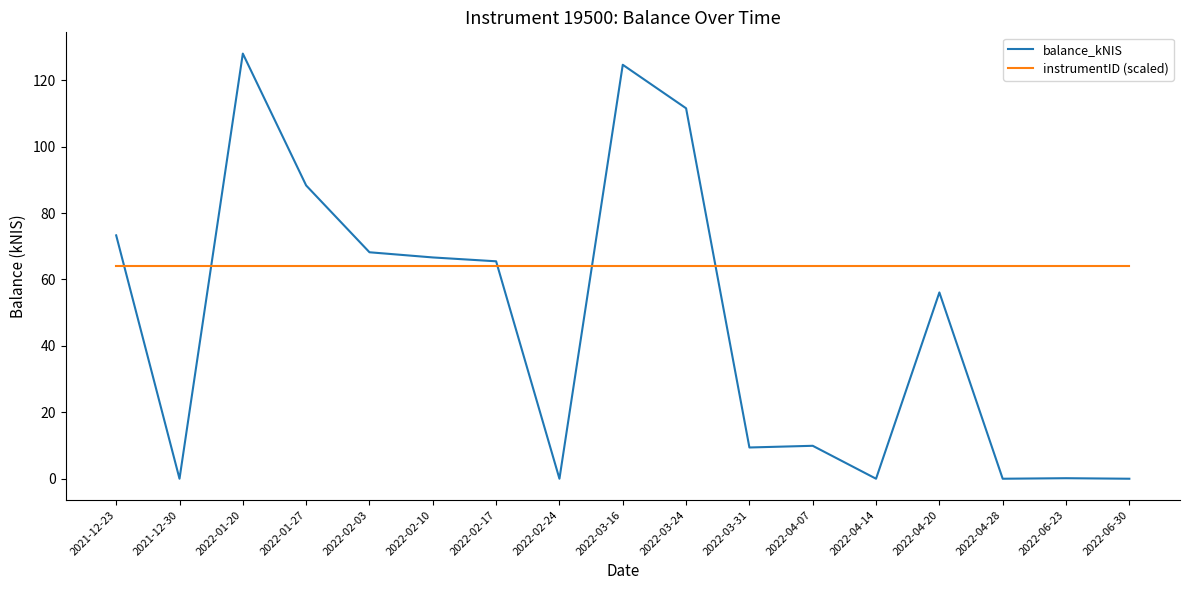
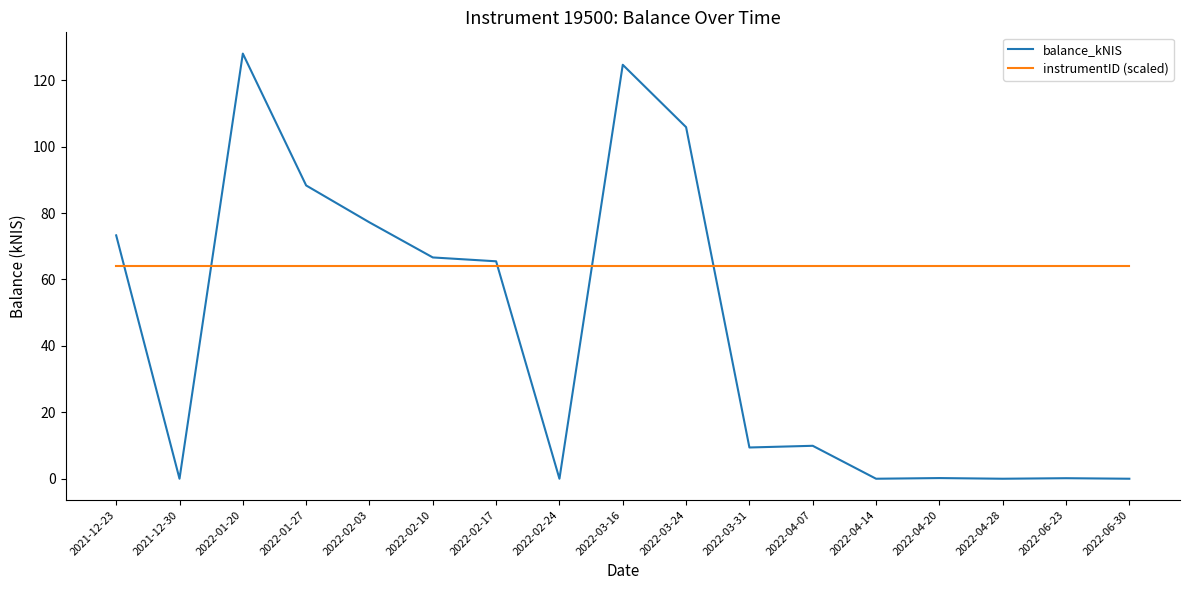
balance_kNIS, 2022-02-03: 68 -> 77
balance_kNIS, 2022-03-24: 112 -> 106
balance_kNIS, 2022-04-20: 56 -> 0
